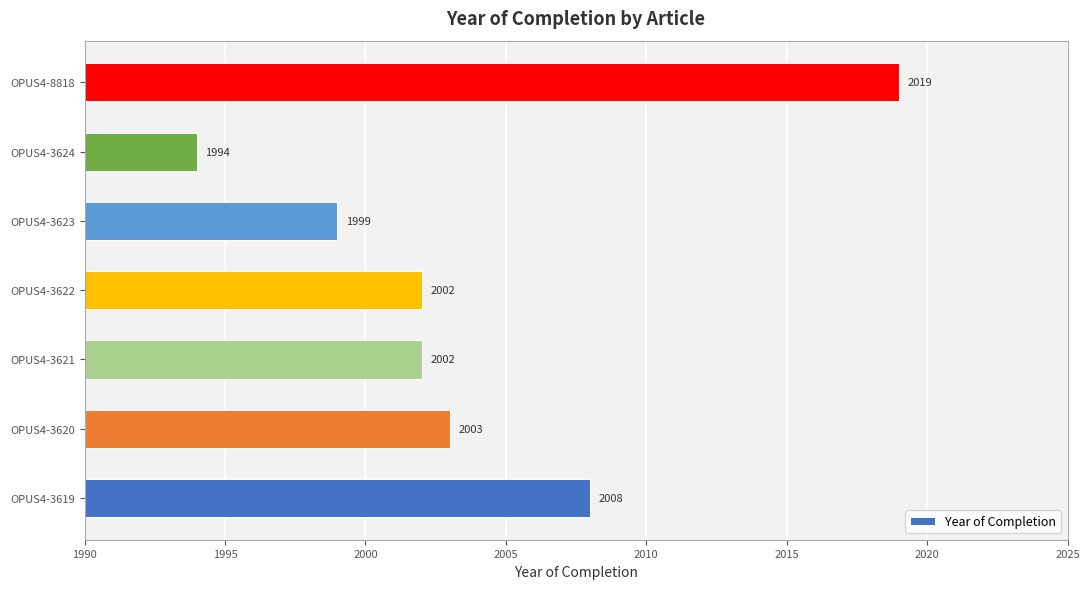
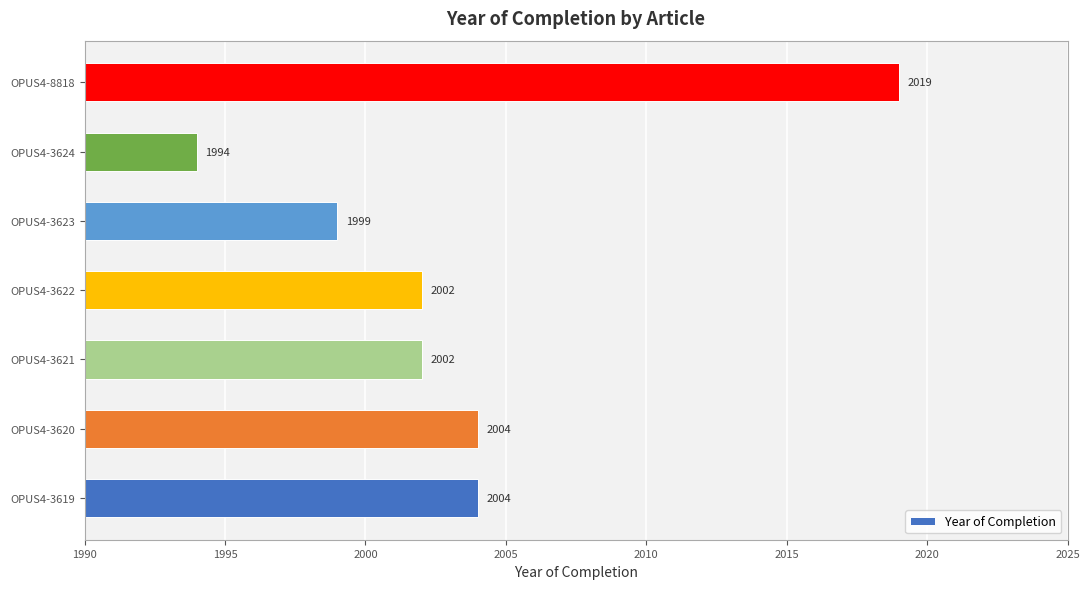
OPUS4-3620: 2003 -> 2004
OPUS4-3619: 2008 -> 2004
